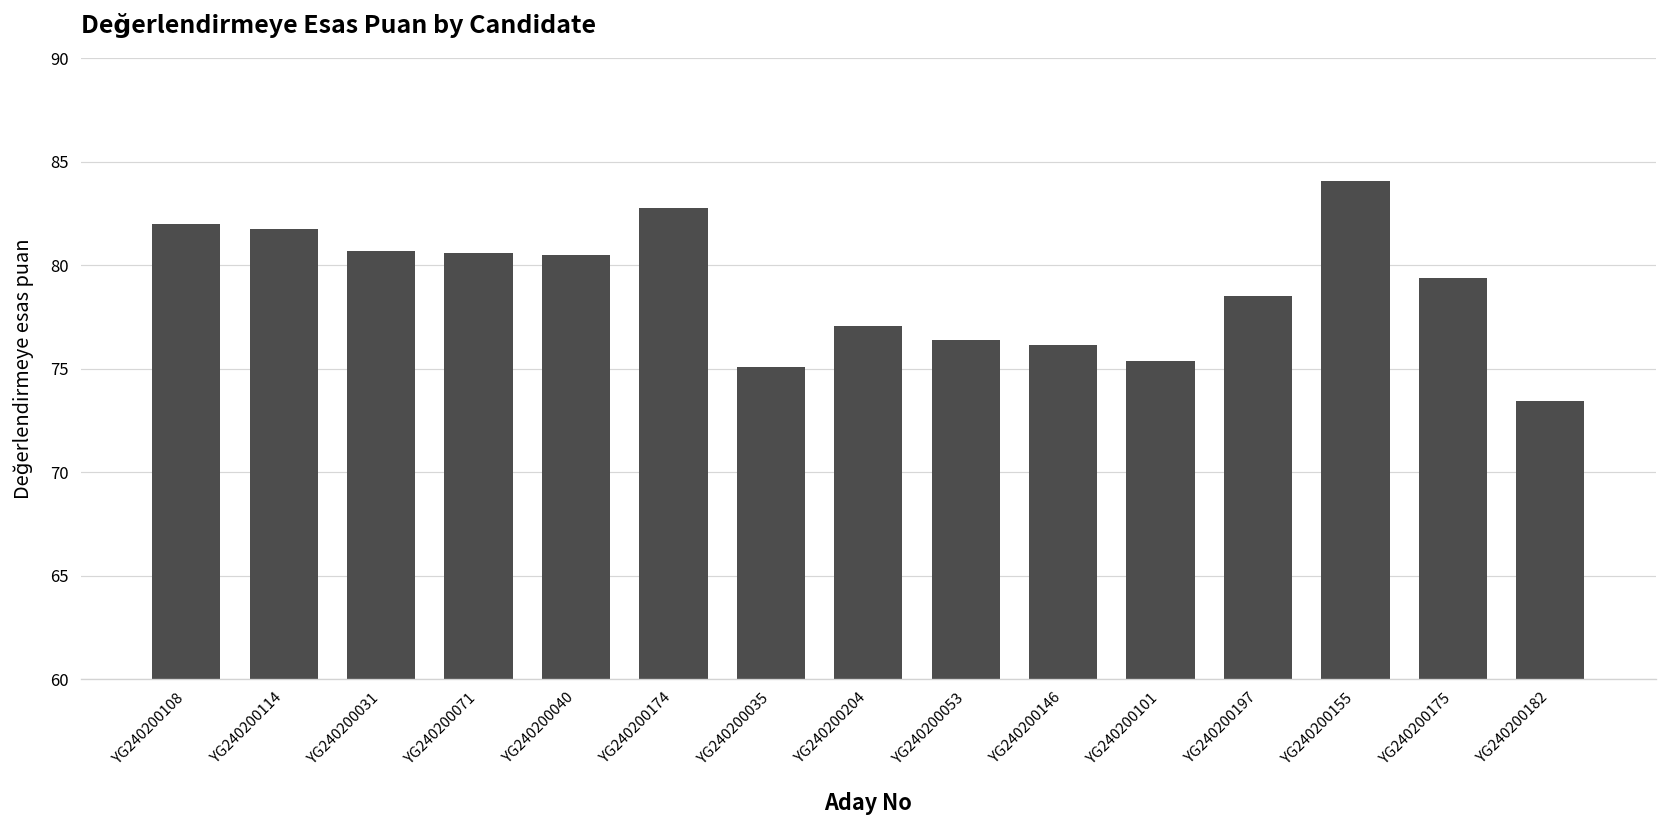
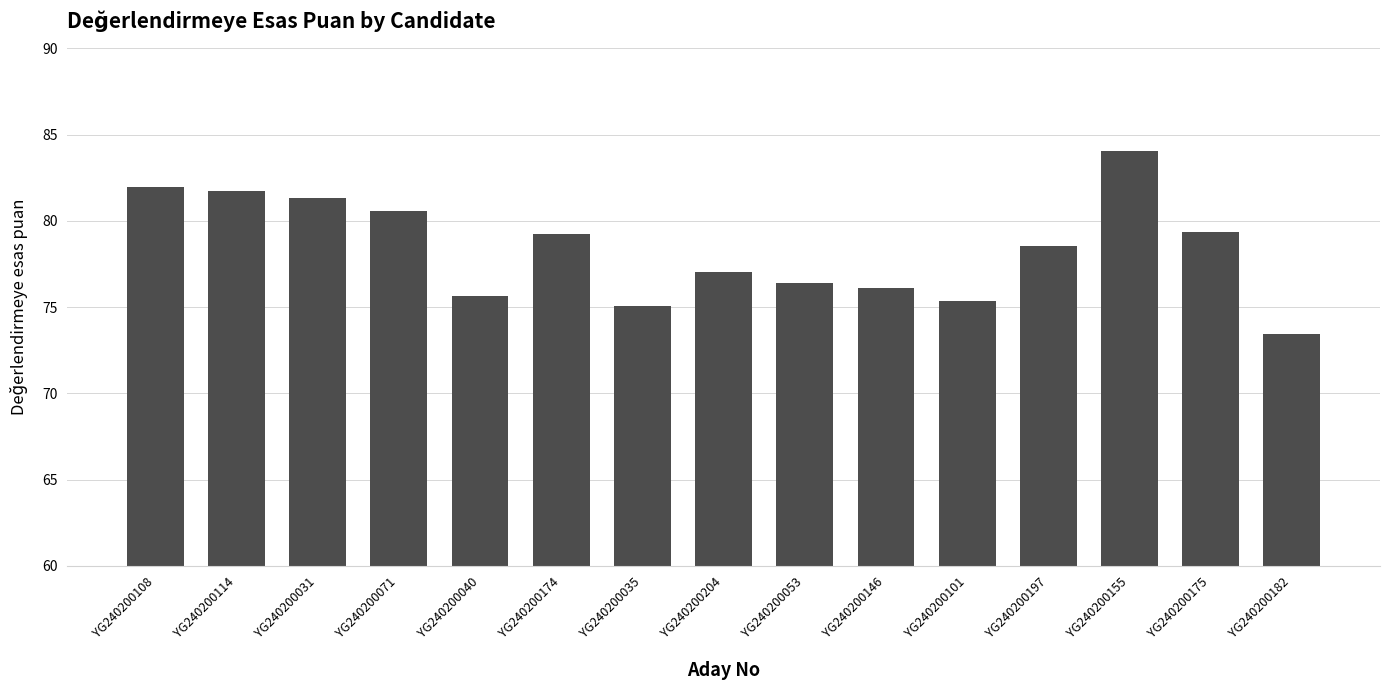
YG240200031: 80.7 -> 81.3
YG240200040: 80.5 -> 75.7
YG240200174: 82.8 -> 79.2
